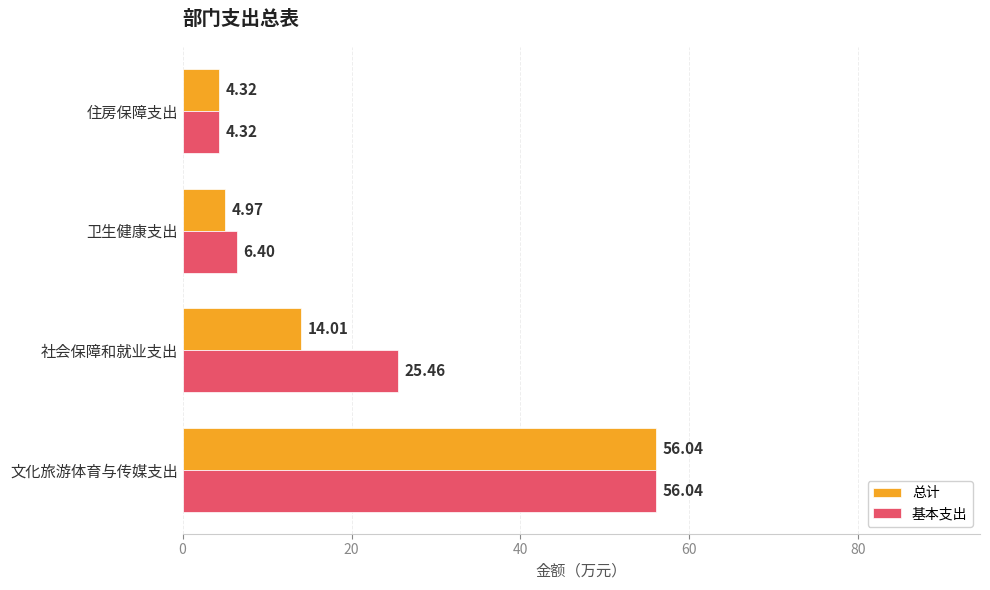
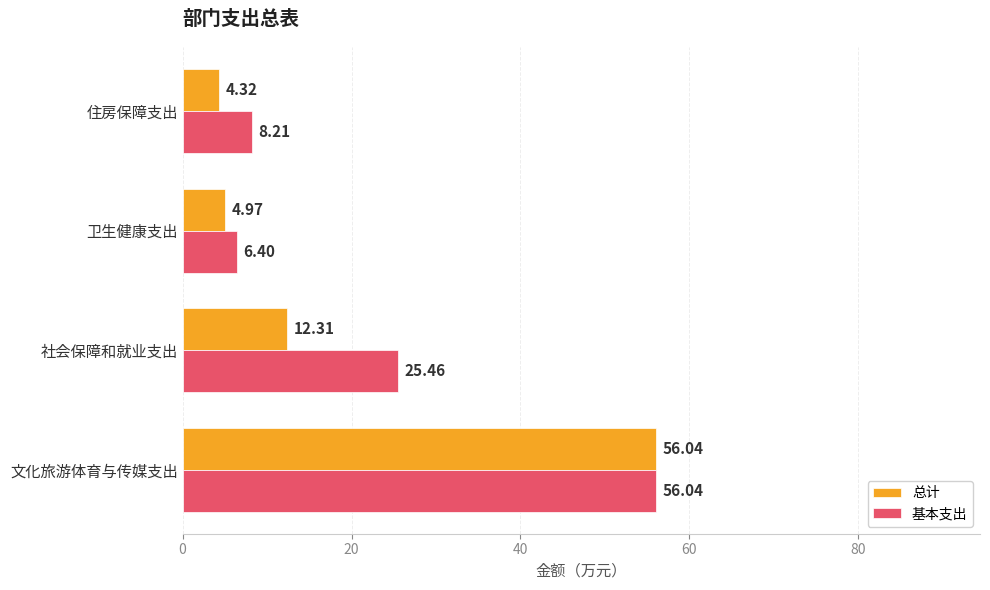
基本支出, 住房保障支出: 4.32 -> 8.21
总计, 社会保障和就业支出: 14.01 -> 12.31
